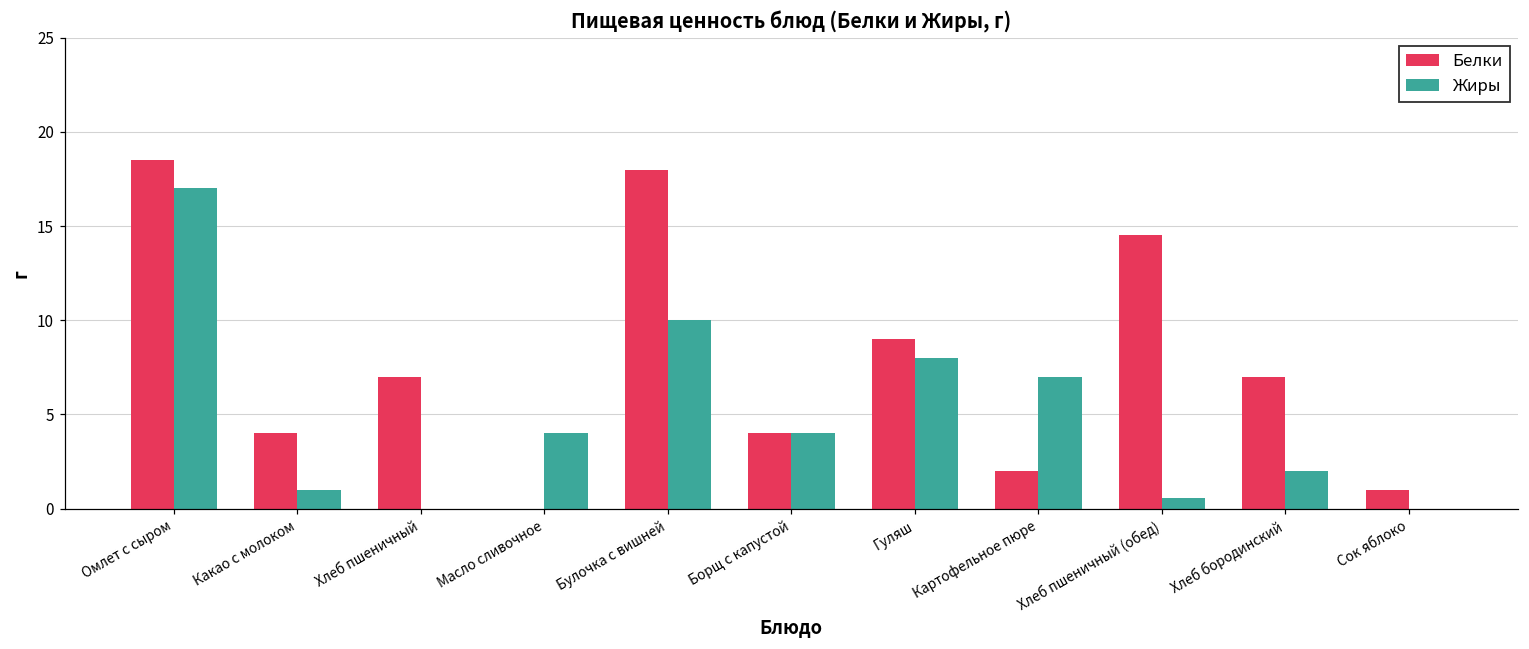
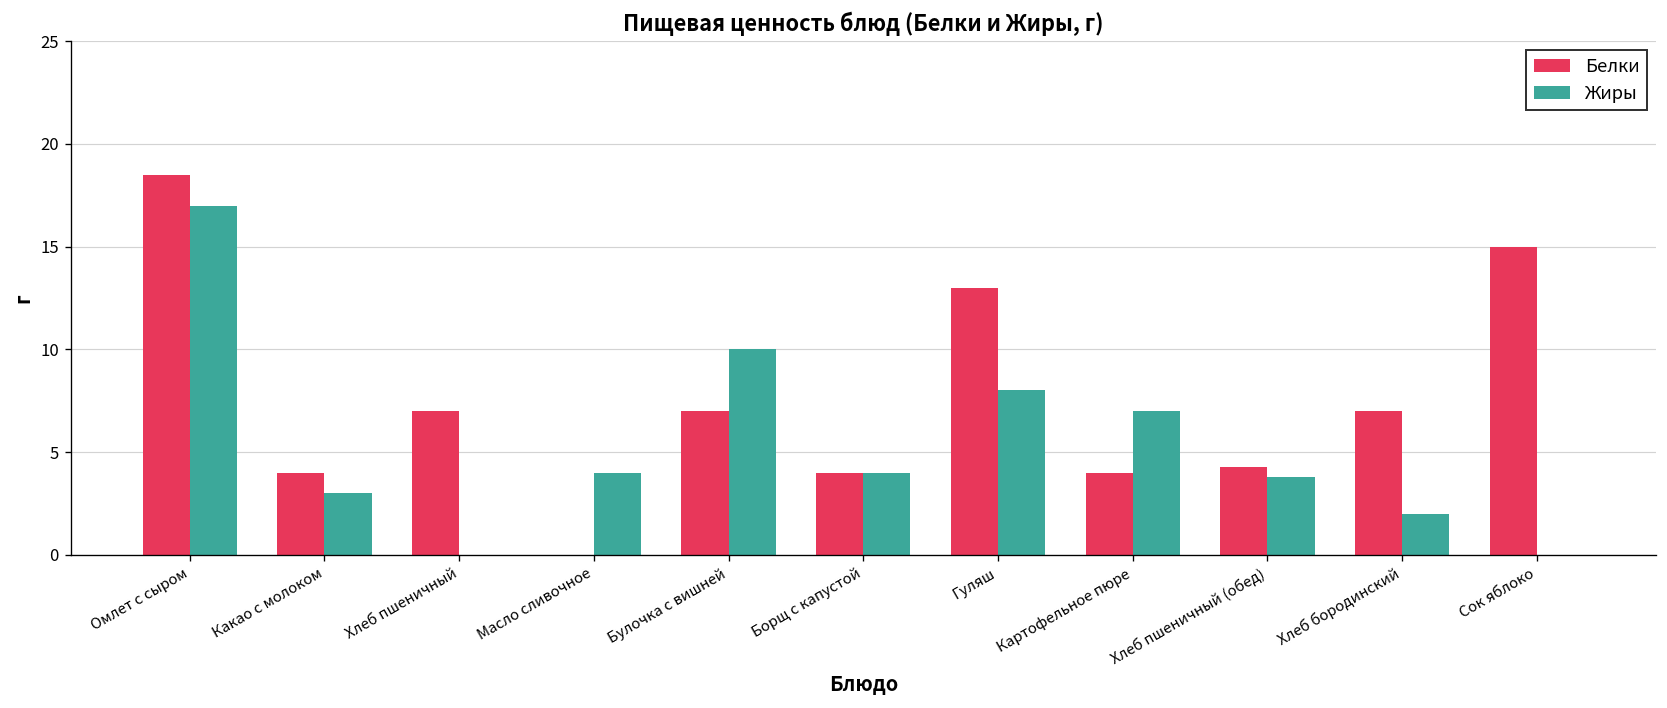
Жиры, Какао с молоком: 1 -> 3
Белки, Булочка с вишней: 18 -> 7
Белки, Гуляш: 9 -> 13
Белки, Картофельное пюре: 2 -> 4
Белки, Хлеб пшеничный (обед): 14.5 -> 4.3
Жиры, Хлеб пшеничный (обед): 0.5 -> 3.8
Белки, Сок яблоко: 1 -> 15
